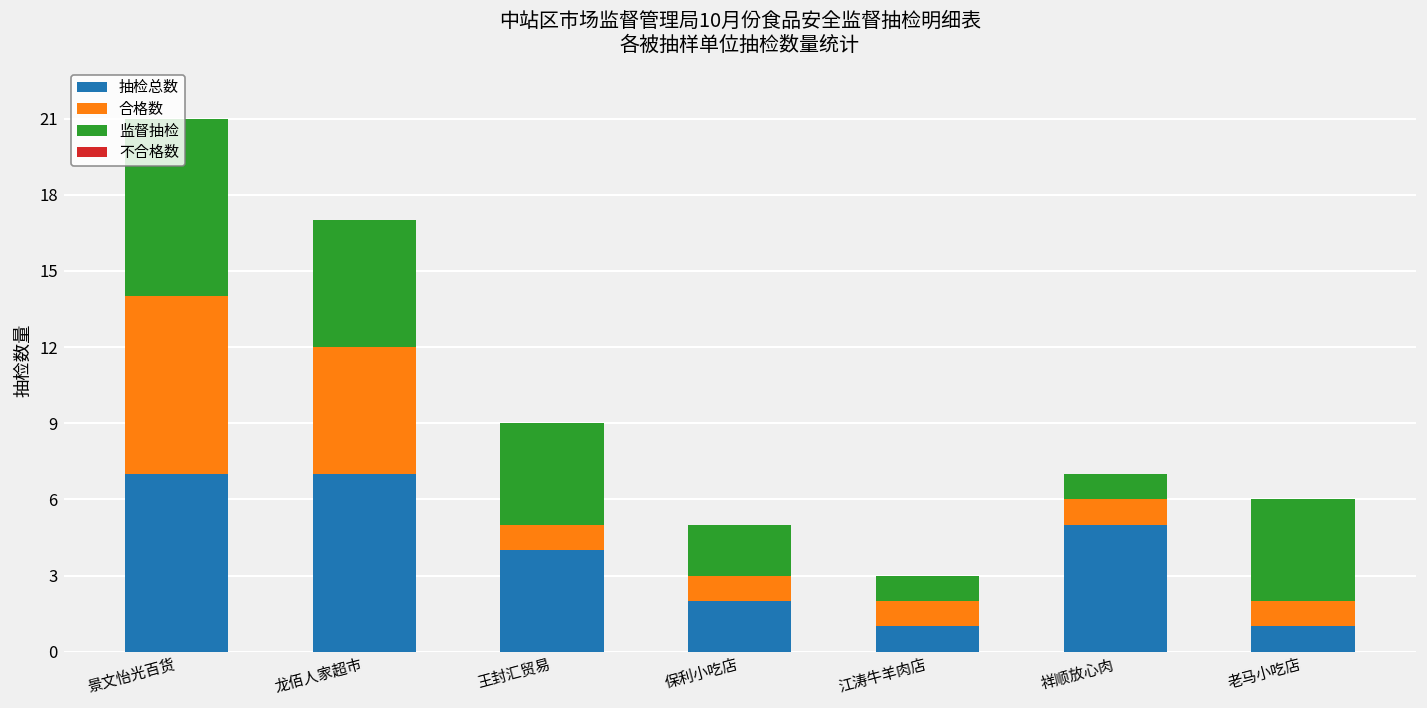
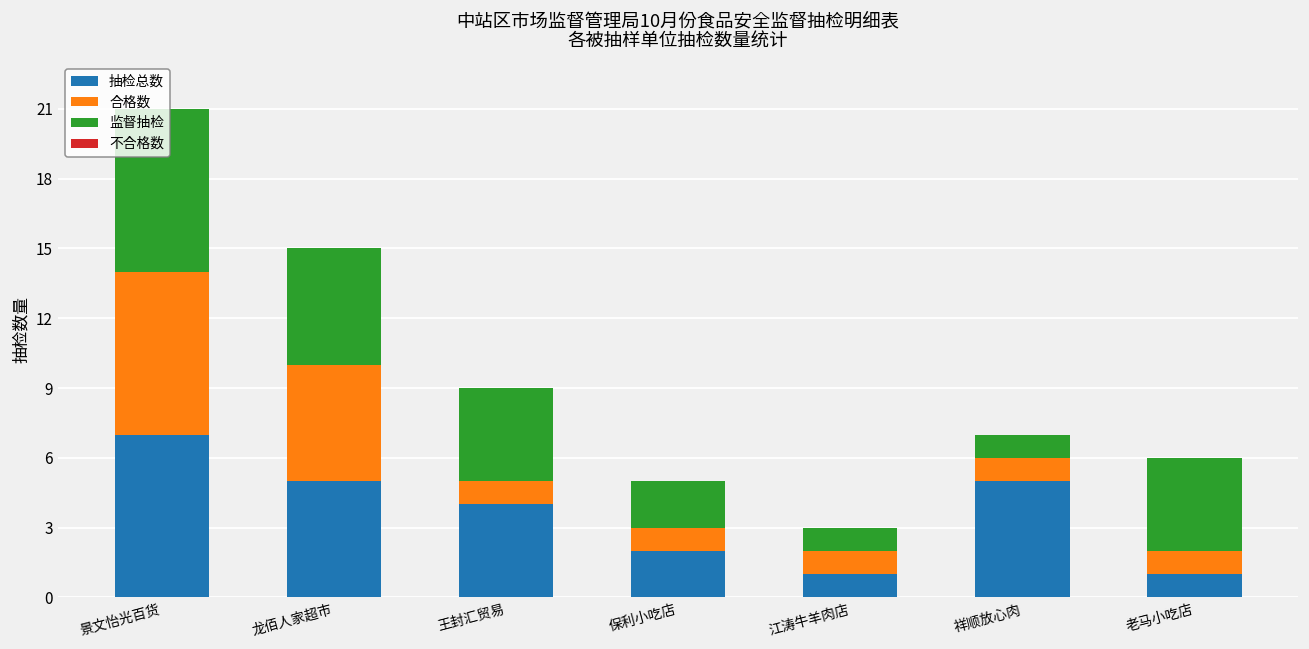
抽检总数, 龙佰人家超市: 7 -> 5
